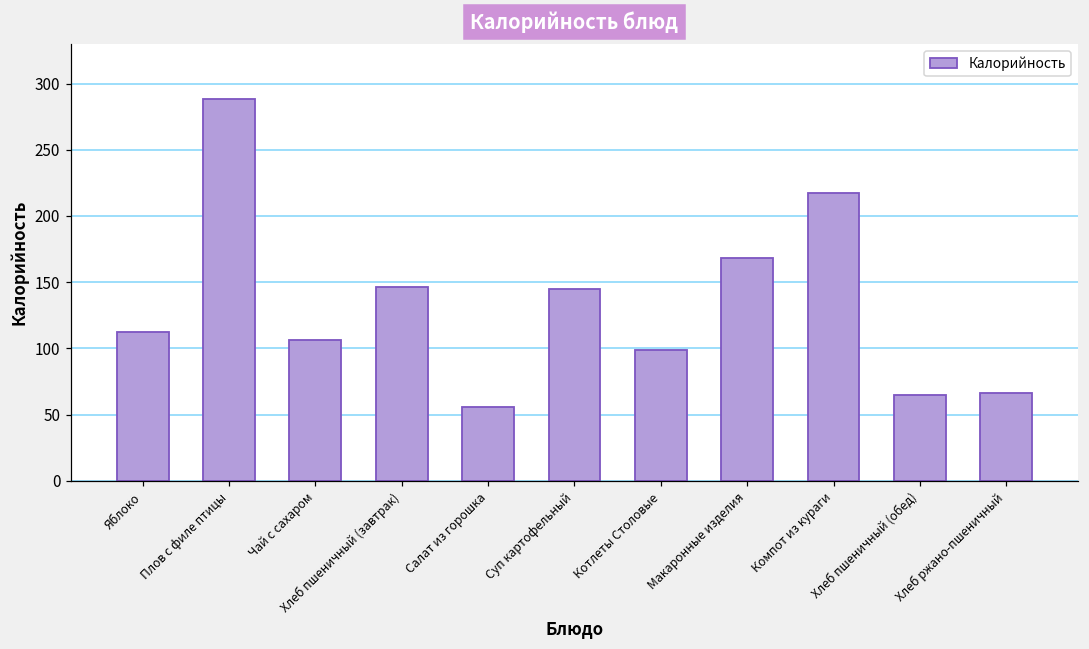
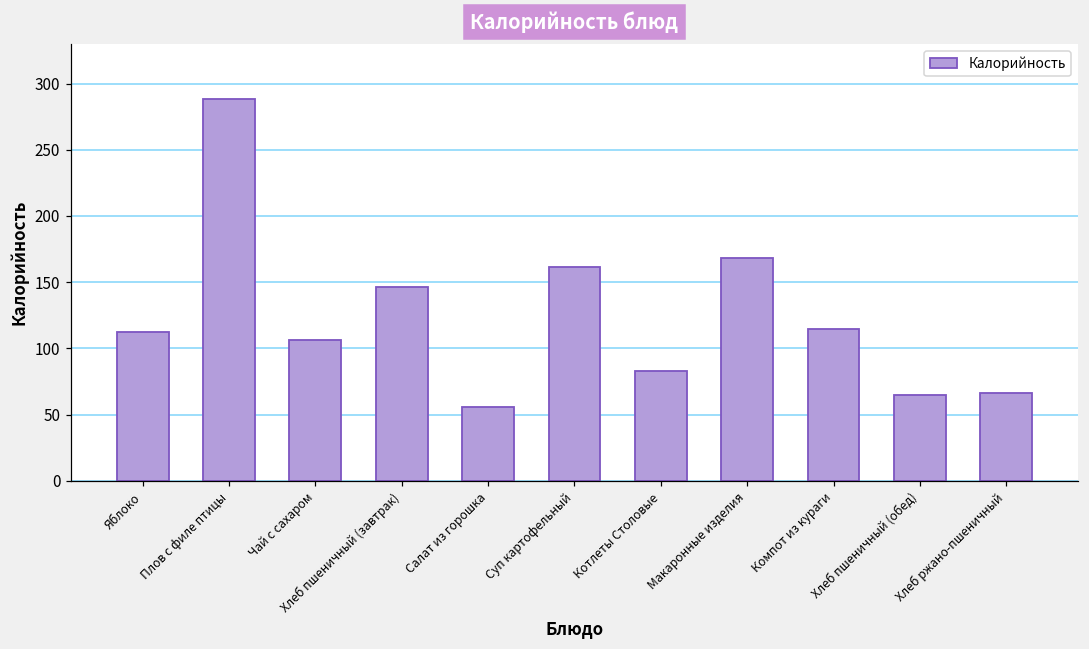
Суп картофельный: 145 -> 161
Котлеты Столовые: 99 -> 83
Компот из кураги: 217 -> 115
